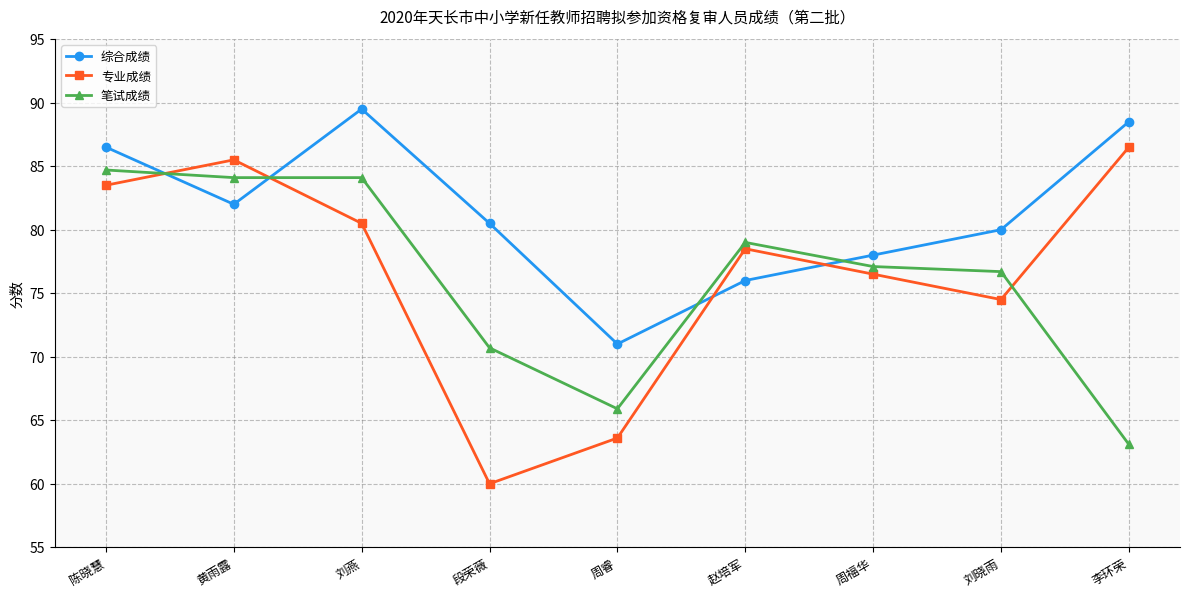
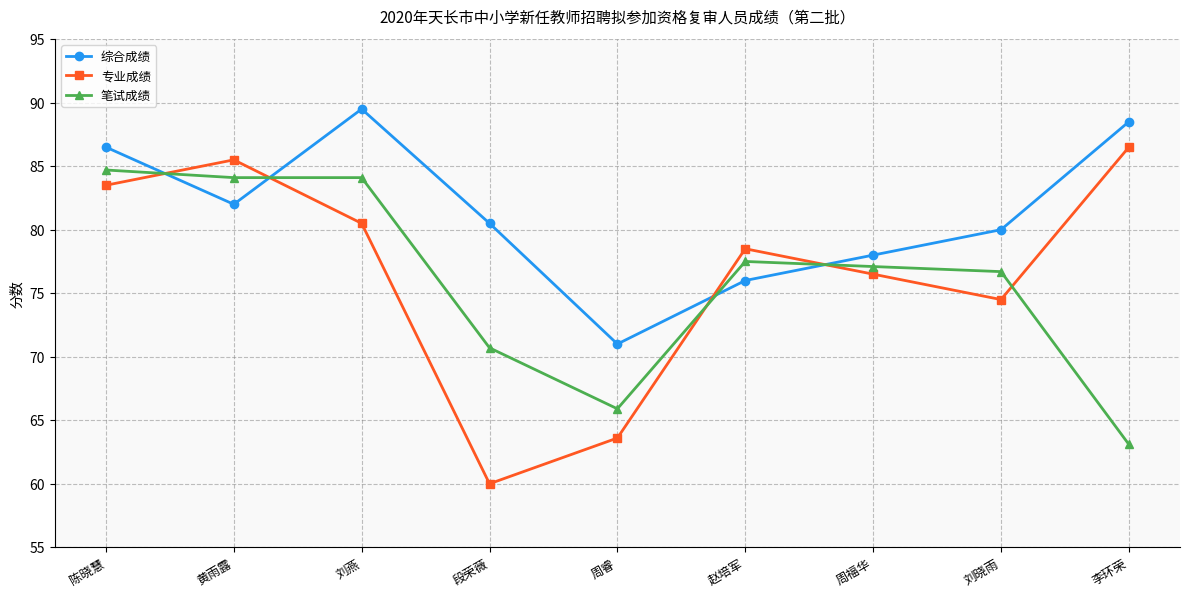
笔试成绩, 赵培军: 79.0 -> 77.5
